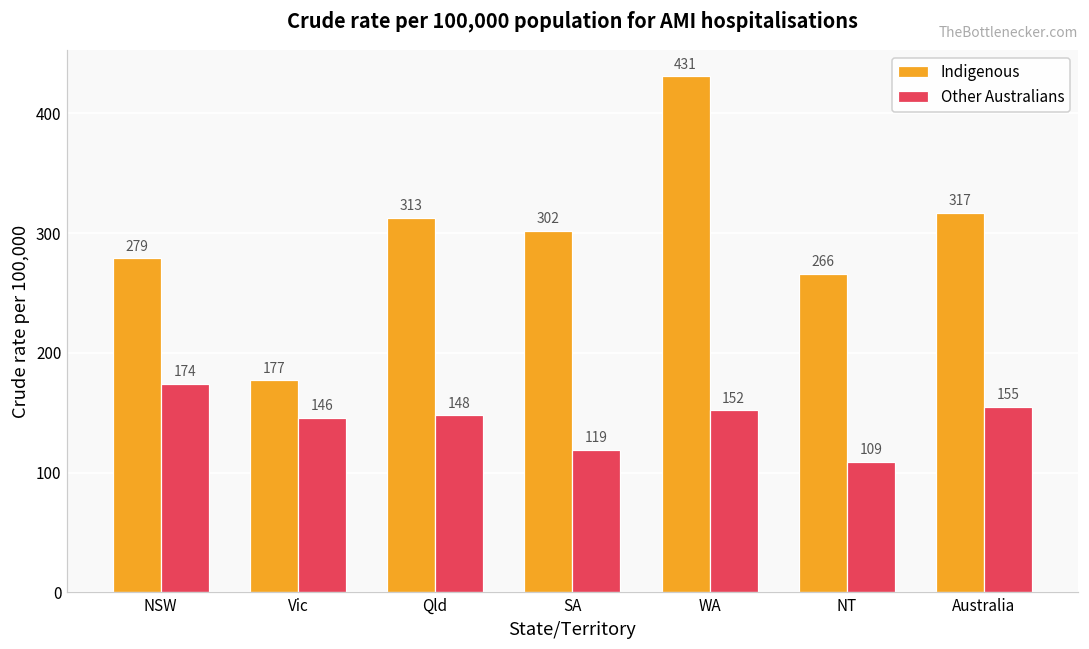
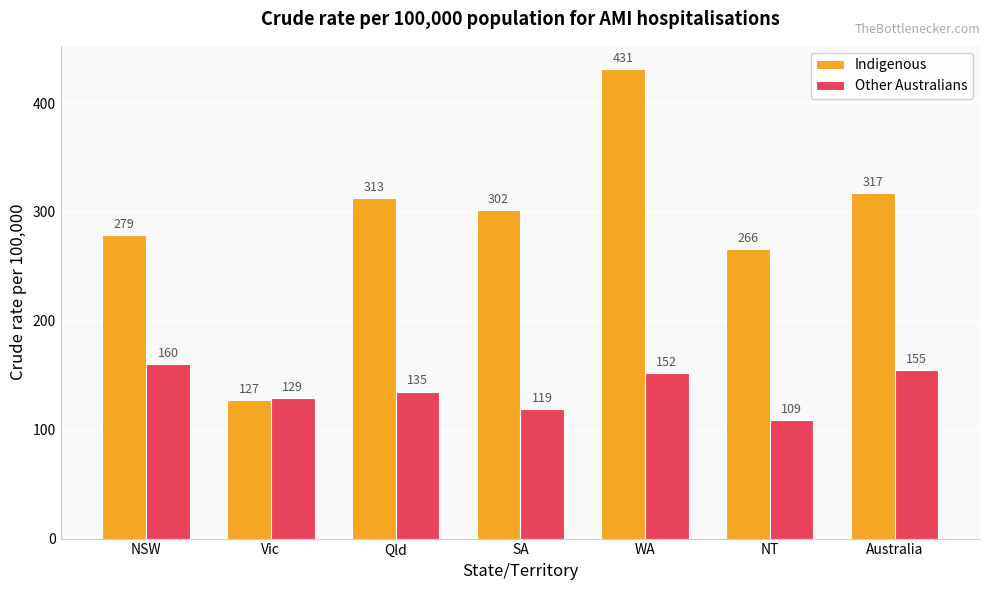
Other Australians, NSW: 174 -> 160
Indigenous, Vic: 177 -> 127
Other Australians, Vic: 146 -> 129
Other Australians, Qld: 148 -> 135
